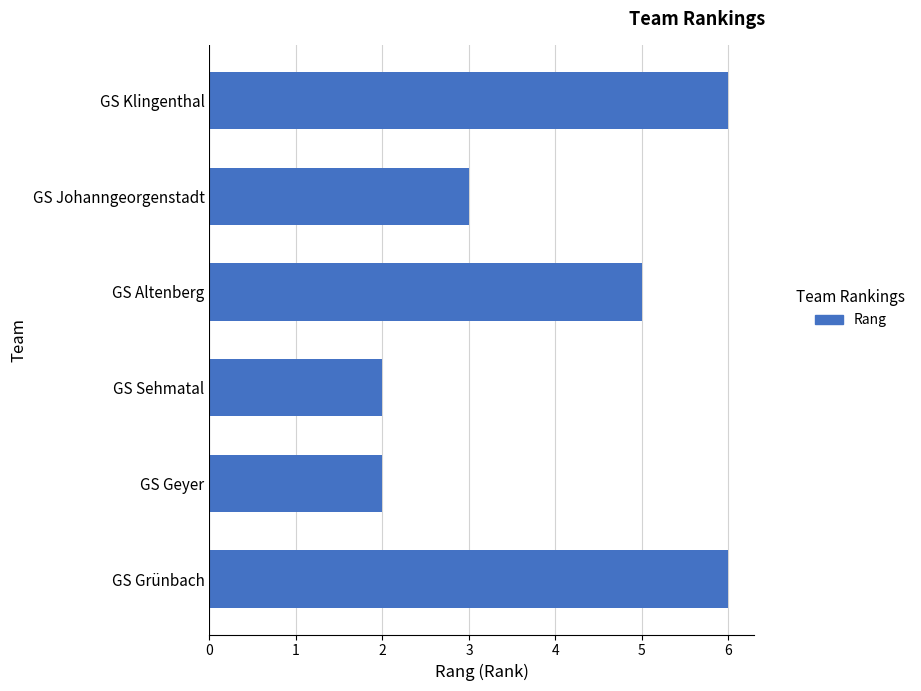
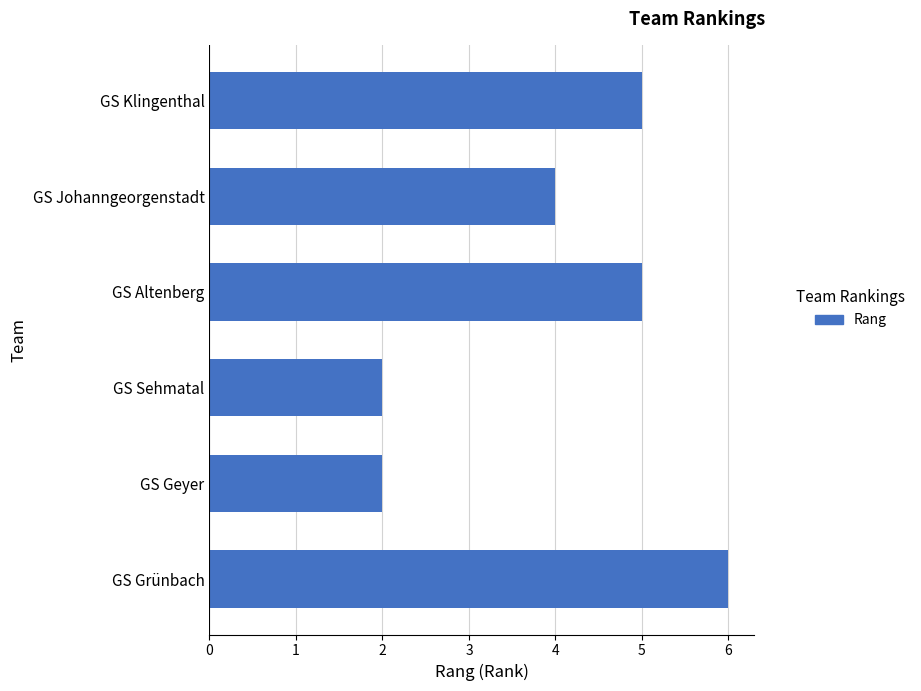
GS Klingenthal: 6 -> 5
GS Johanngeorgenstadt: 3 -> 4
